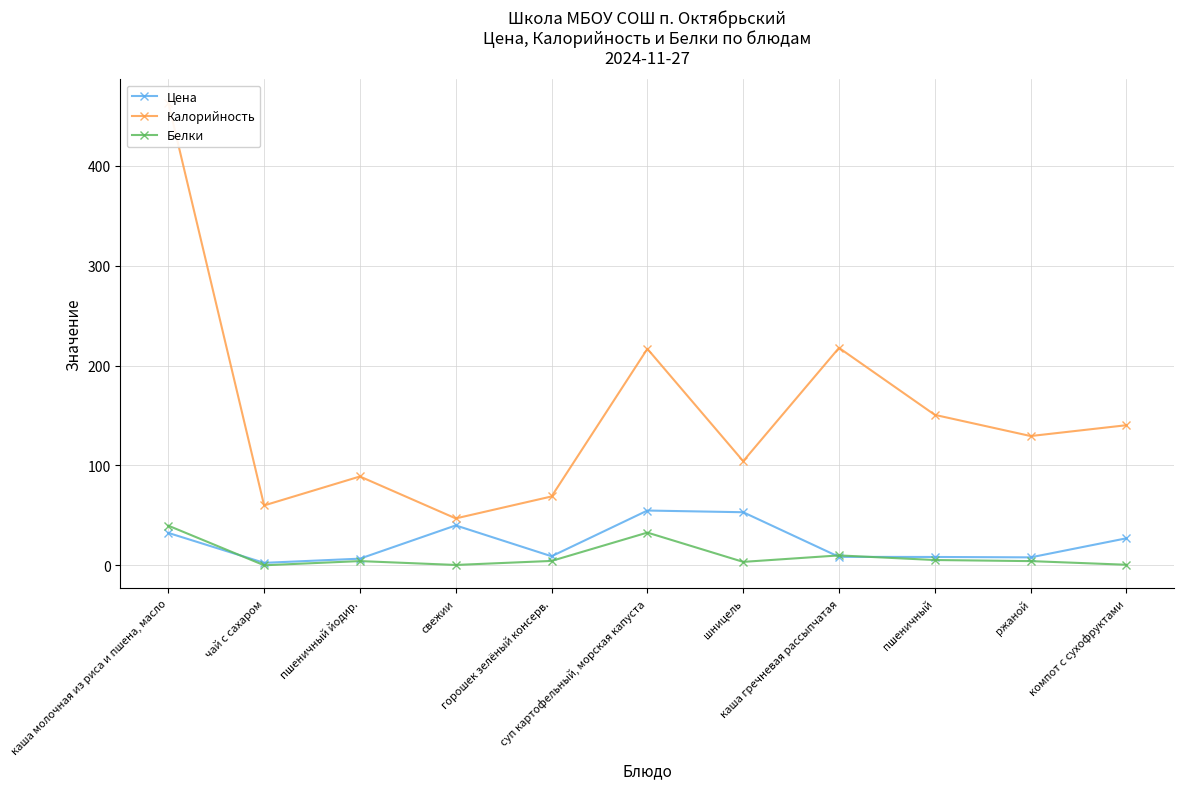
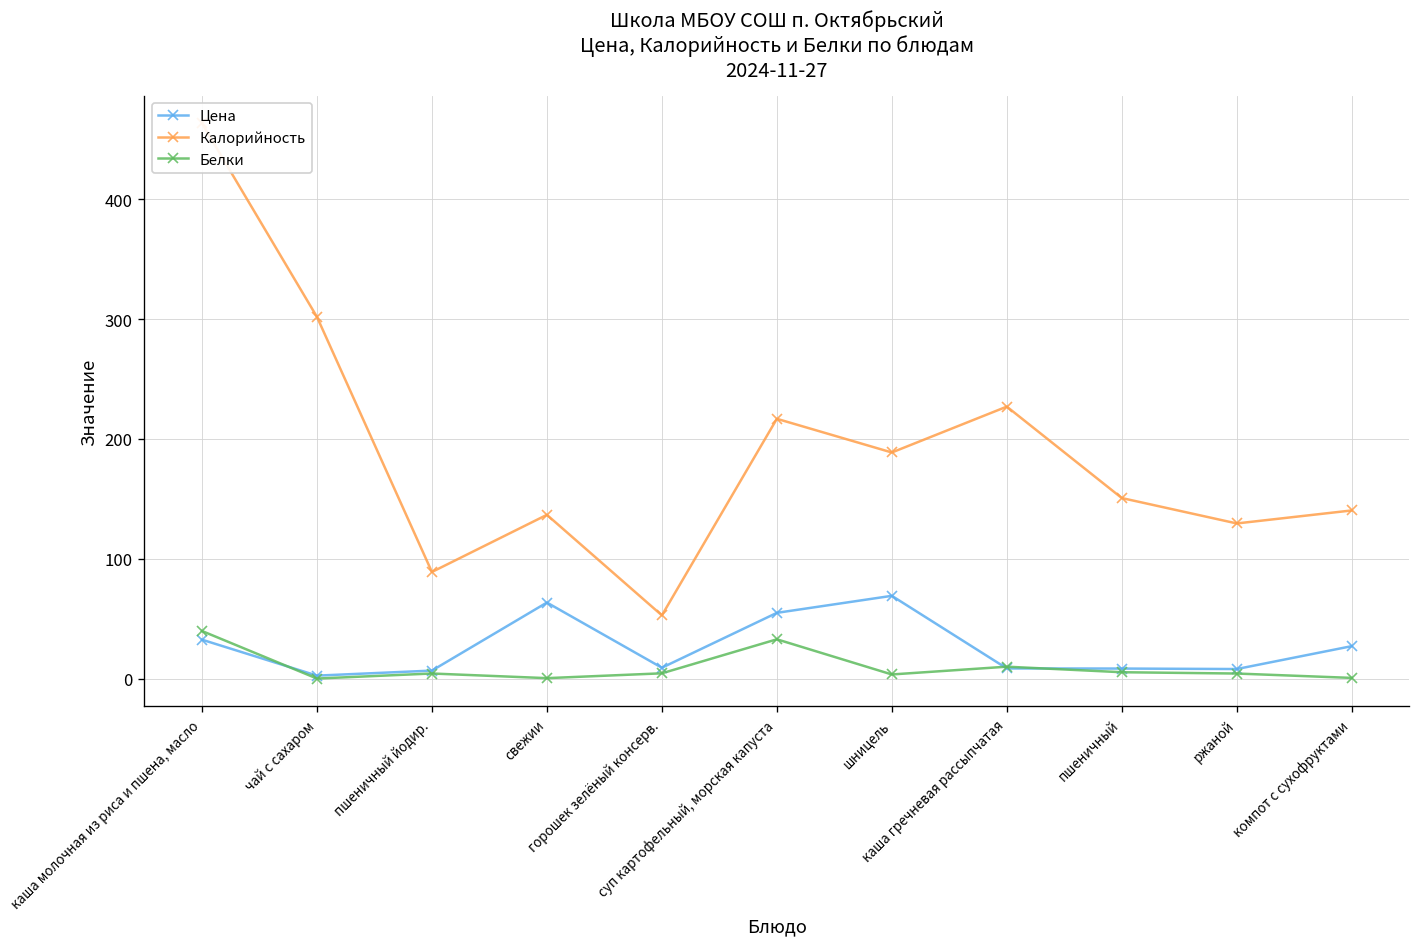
Калорийность, чай с сахаром: 60 -> 300
Цена, свежии: 40 -> 60
Калорийность, свежии: 50 -> 140
Калорийность, горошек зелёный консерв.: 70 -> 50
Цена, шницель: 50 -> 70
Калорийность, шницель: 100 -> 190
Калорийность, каша гречневая рассыпчатая: 220 -> 230
